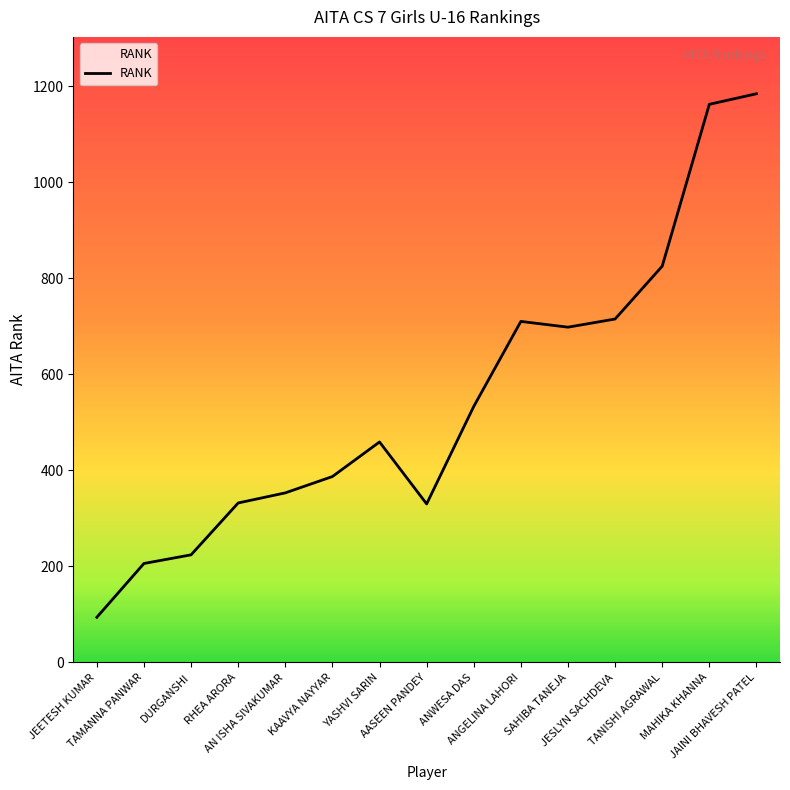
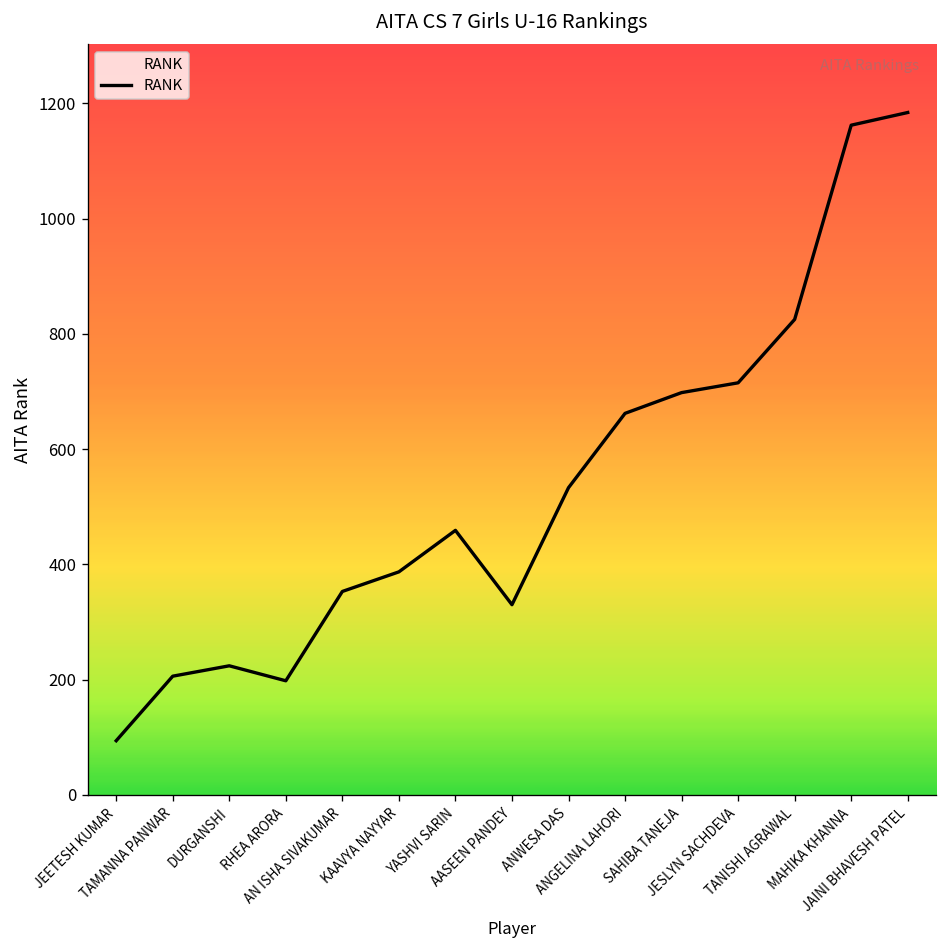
RHEA ARORA: 330 -> 200
ANGELINA LAHORI: 710 -> 660
